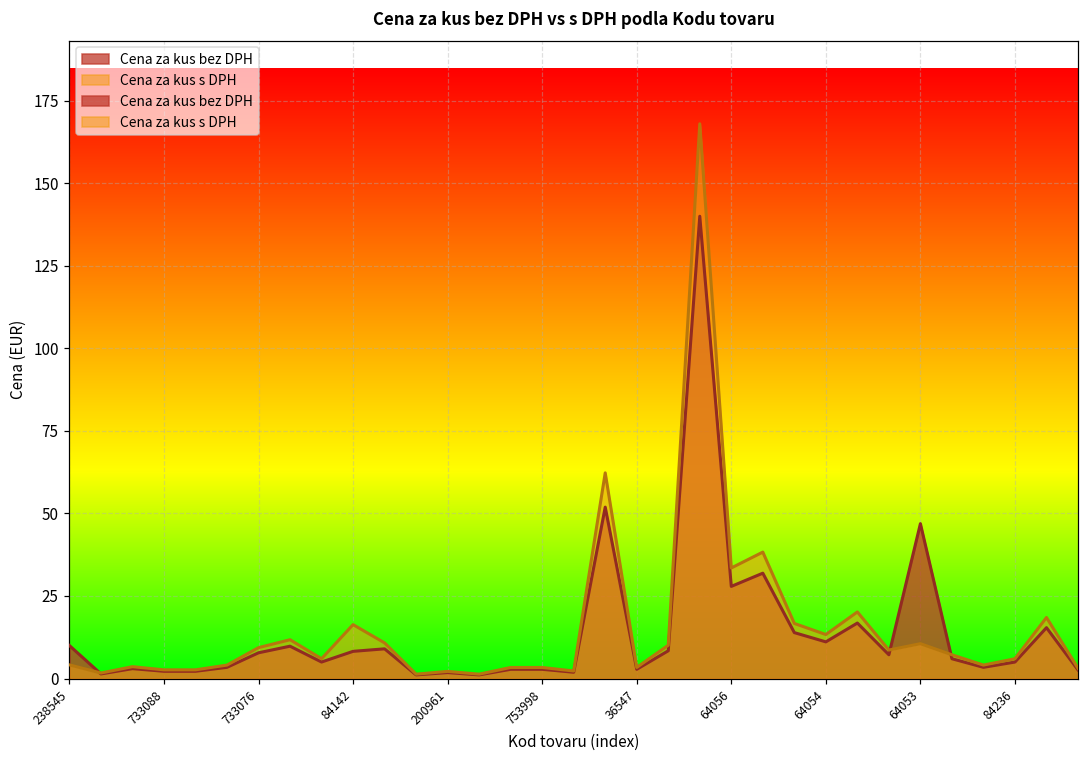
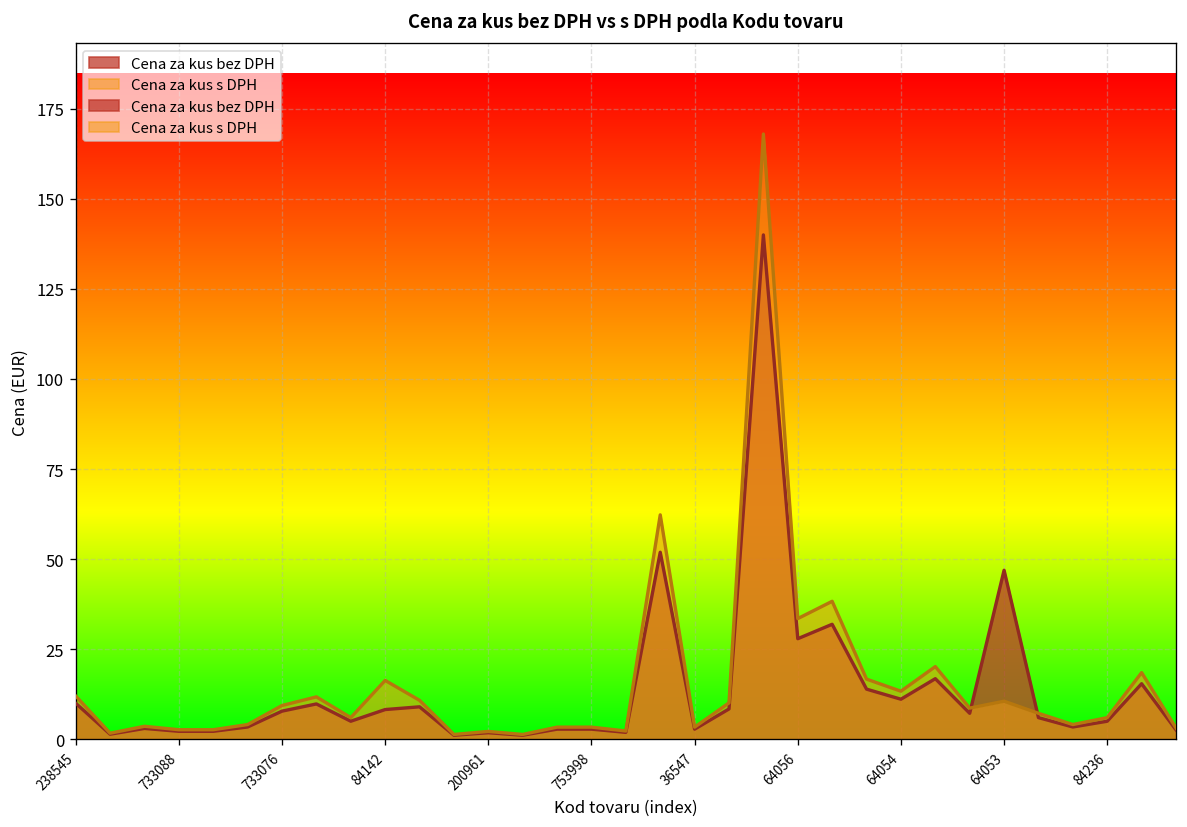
Cena za kus s DPH, 238545: 4 -> 12
